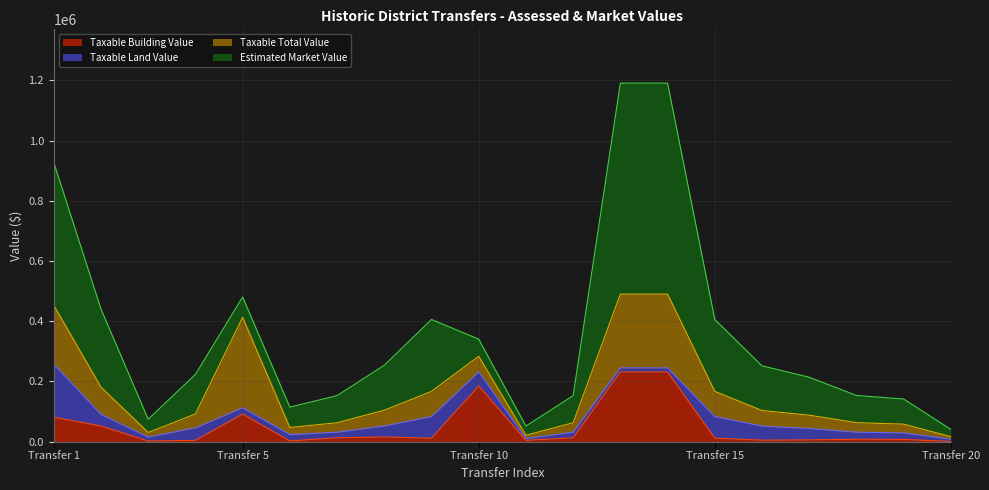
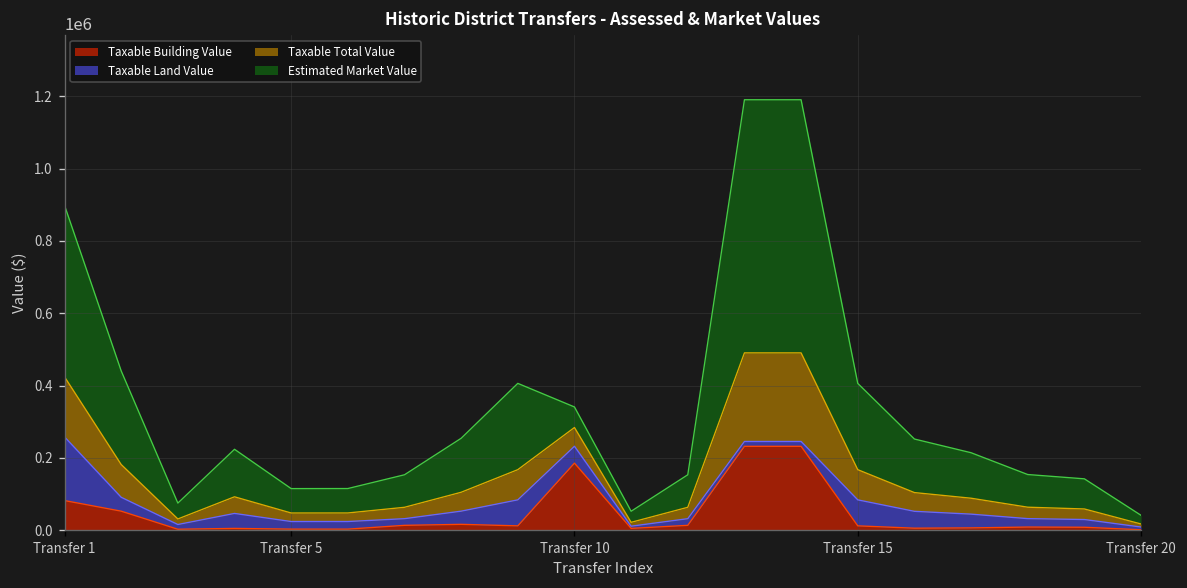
Taxable Total Value, Transfer 1: 200000 -> 170000
Taxable Building Value, Transfer 5: 90000 -> 0
Taxable Total Value, Transfer 5: 300000 -> 20000
